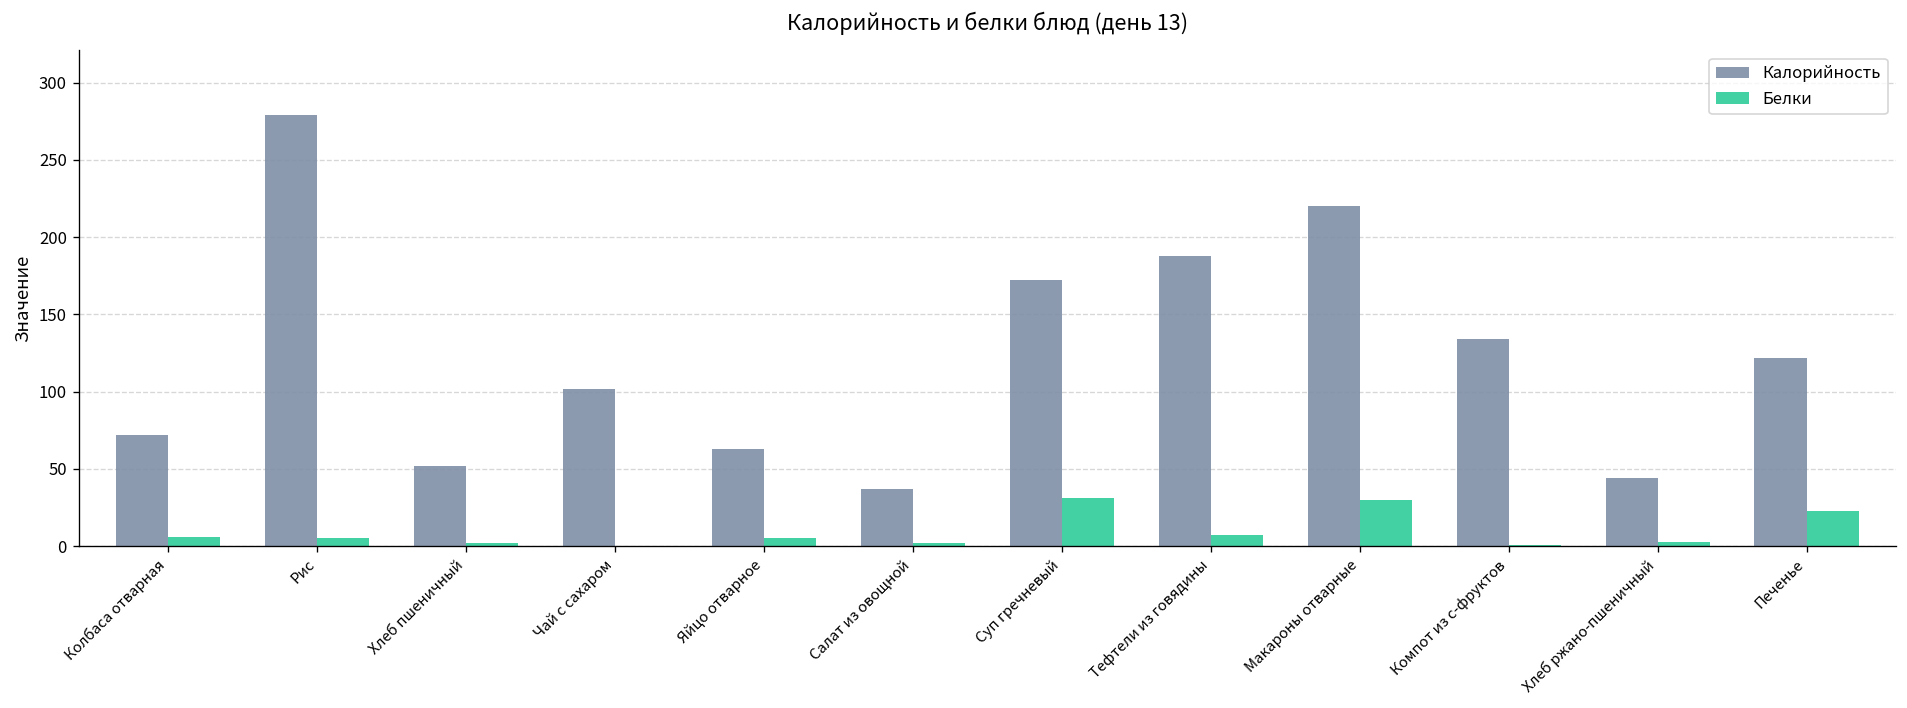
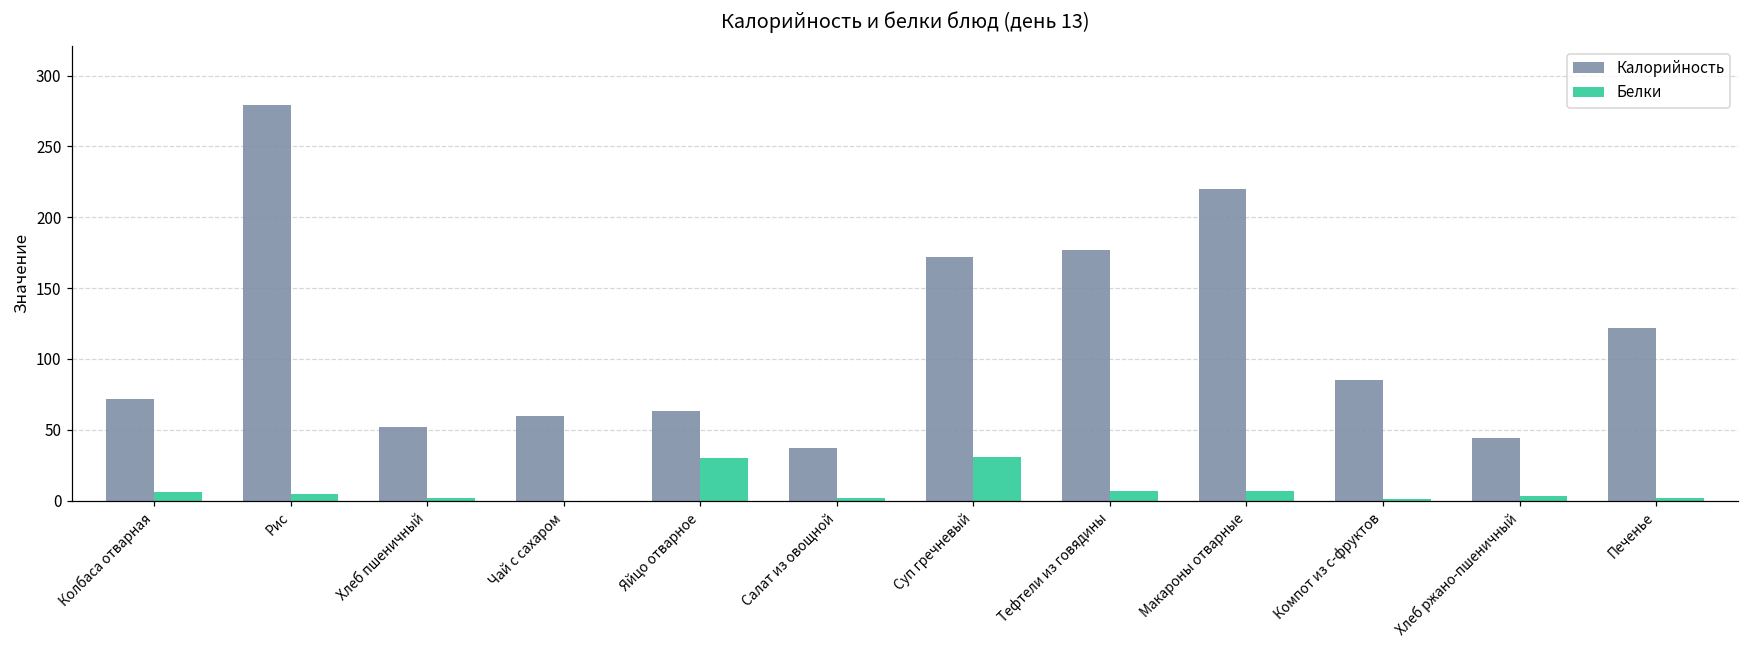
Калорийность, Чай с сахаром: 102 -> 60
Белки, Яйцо отварное: 5 -> 30
Калорийность, Тефтели из говядины: 188 -> 177
Белки, Макароны отварные: 30 -> 7
Калорийность, Компот из с-фруктов: 134 -> 85
Белки, Печенье: 23 -> 2
